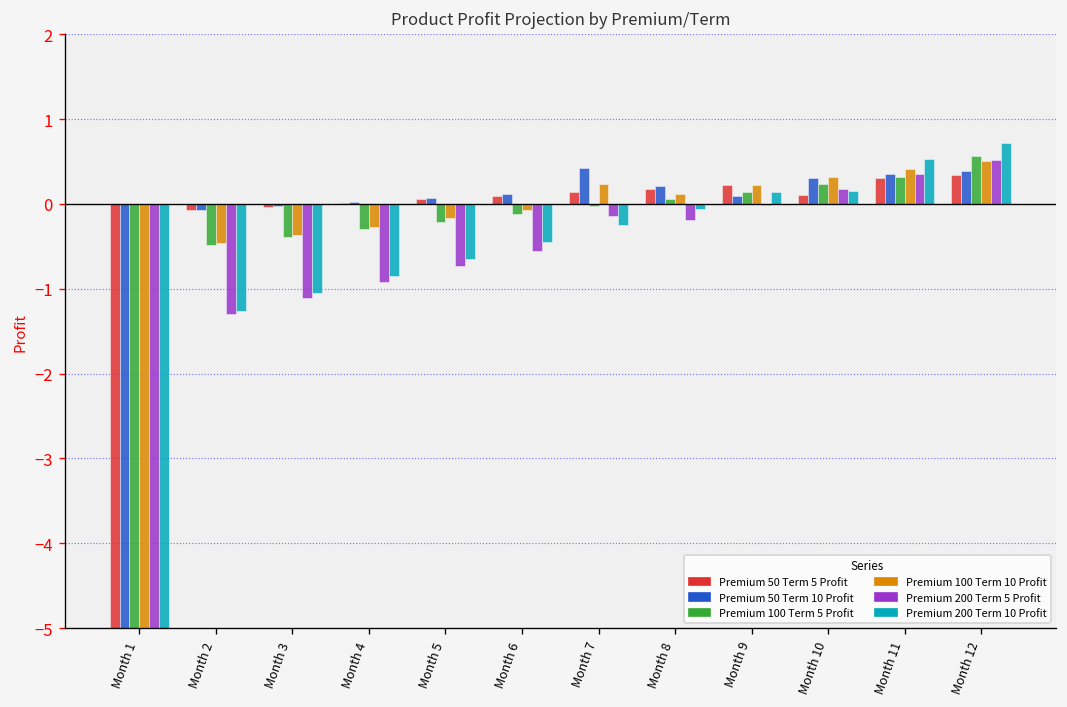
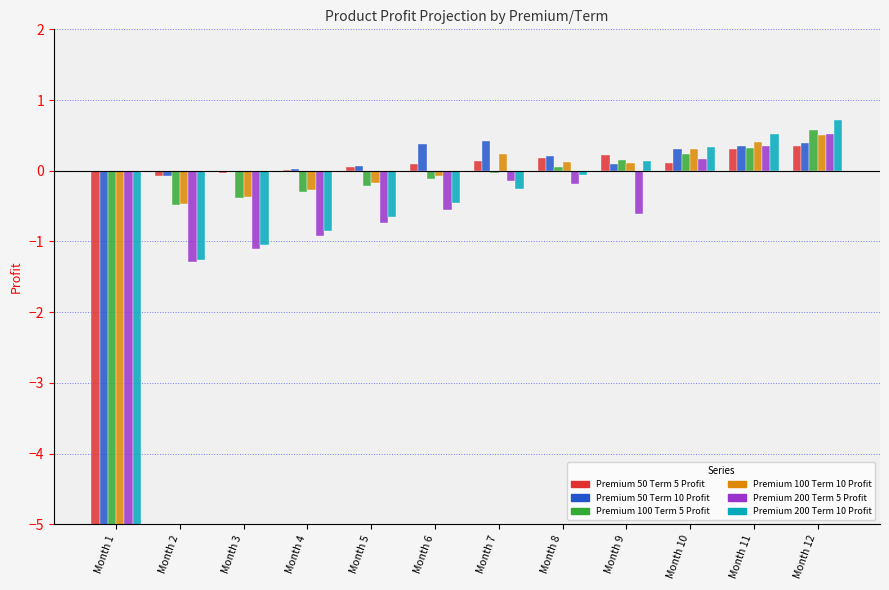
Premium 50 Term 10 Profit, Month 6: 0.1 -> 0.4
Premium 100 Term 10 Profit, Month 9: 0.2 -> 0.1
Premium 200 Term 5 Profit, Month 9: 0.0 -> -0.6
Premium 200 Term 10 Profit, Month 10: 0.2 -> 0.3
